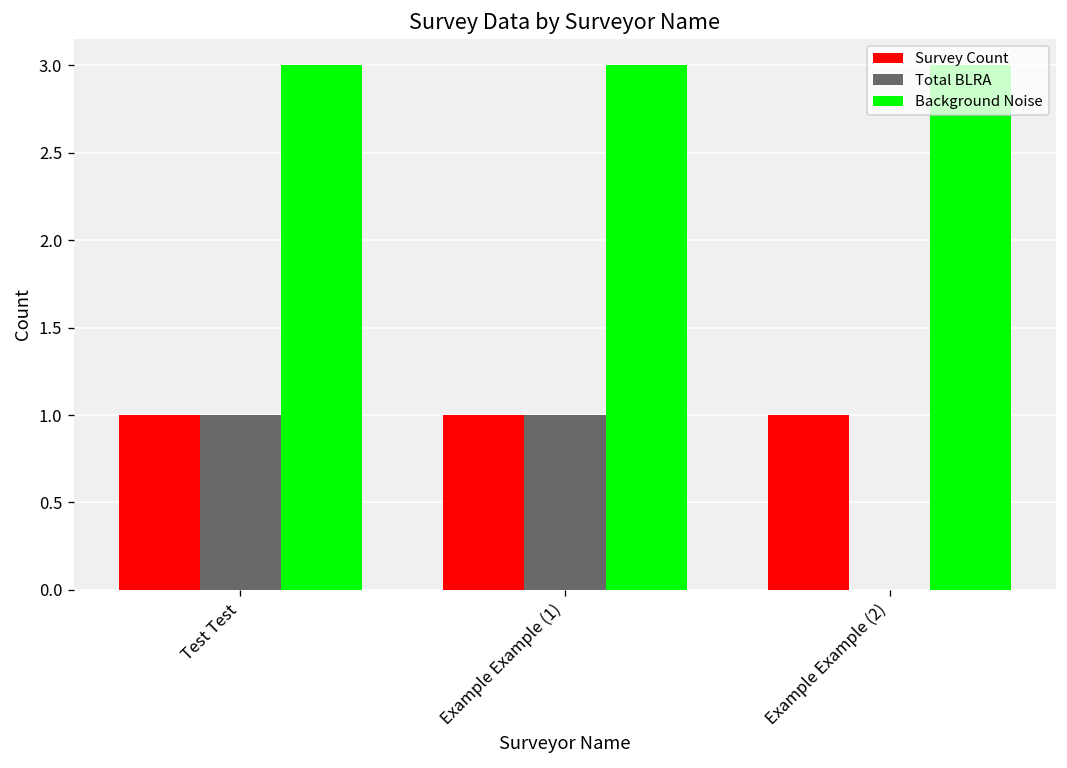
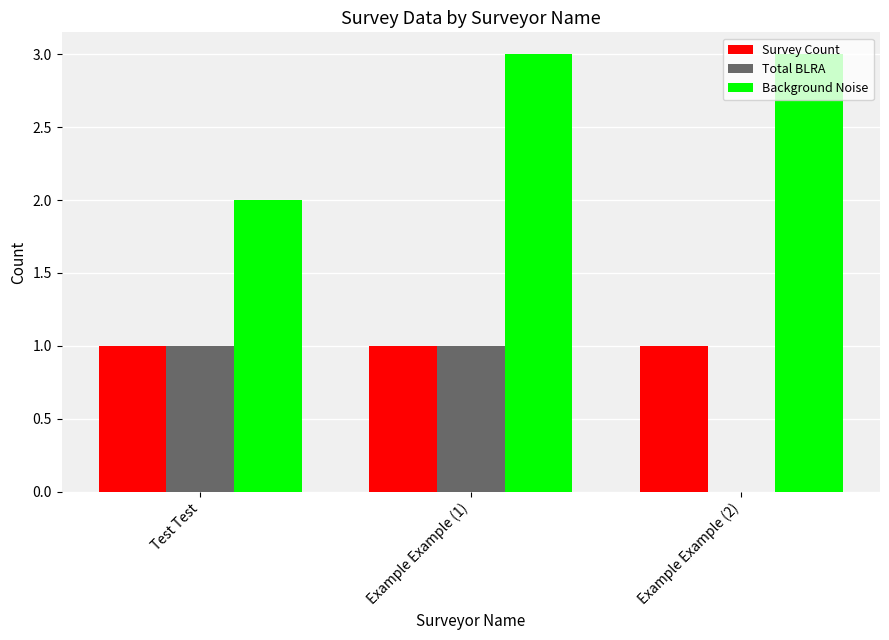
Background Noise, Test Test: 3 -> 2
